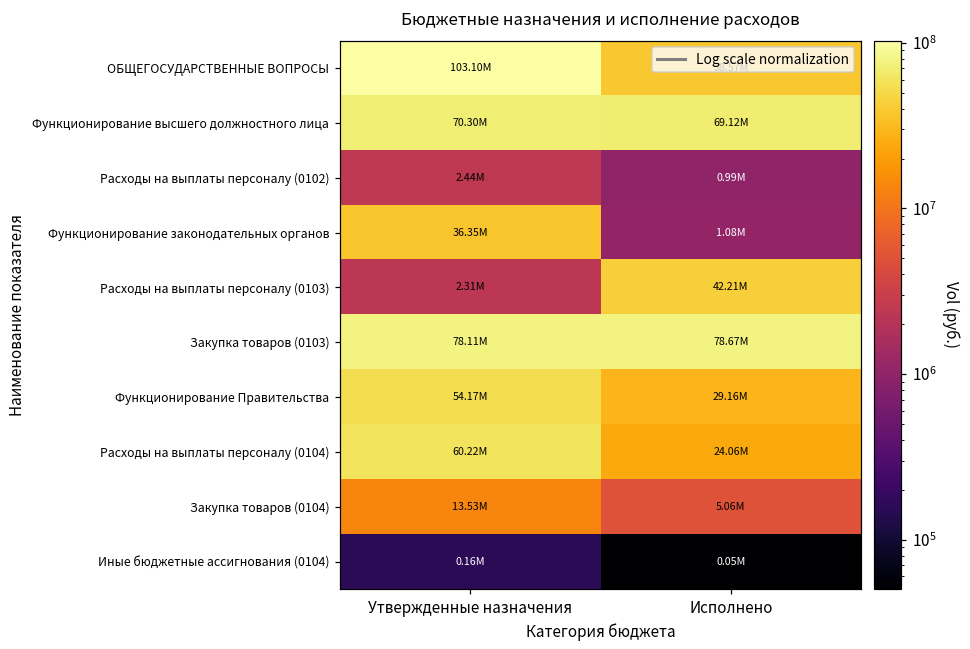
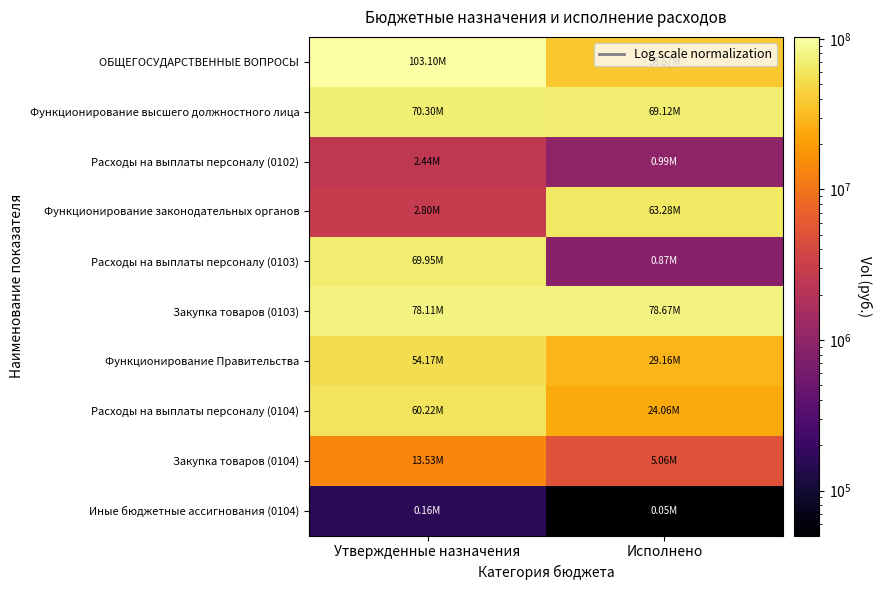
Функционирование законодательных органов, Утвержденные назначения: 36.35M -> 2.80M
Функционирование законодательных органов, Исполнено: 1.08M -> 63.28M
Расходы на выплаты персоналу (0103), Утвержденные назначения: 2.31M -> 69.95M
Расходы на выплаты персоналу (0103), Исполнено: 42.21M -> 0.87M
